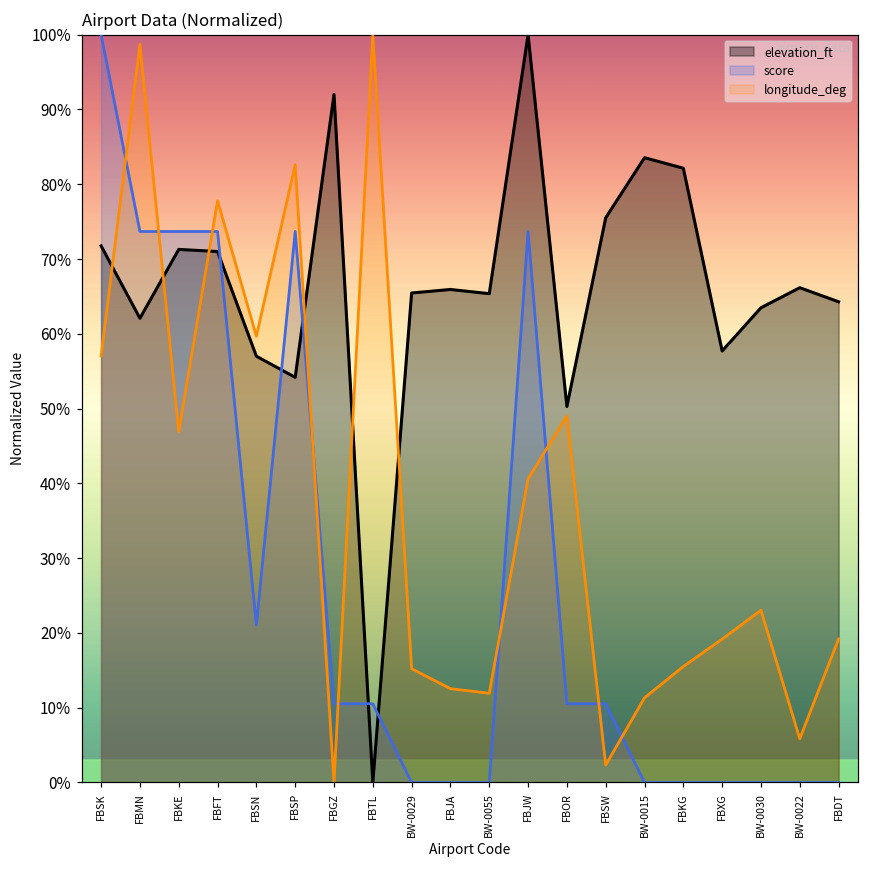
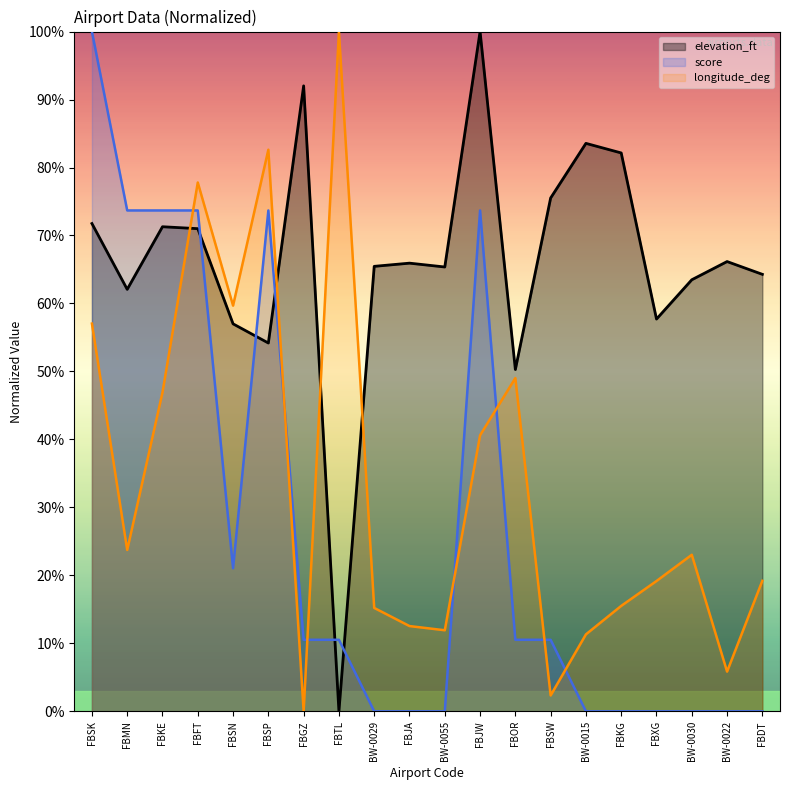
longitude_deg, FBMN: 99% -> 24%
